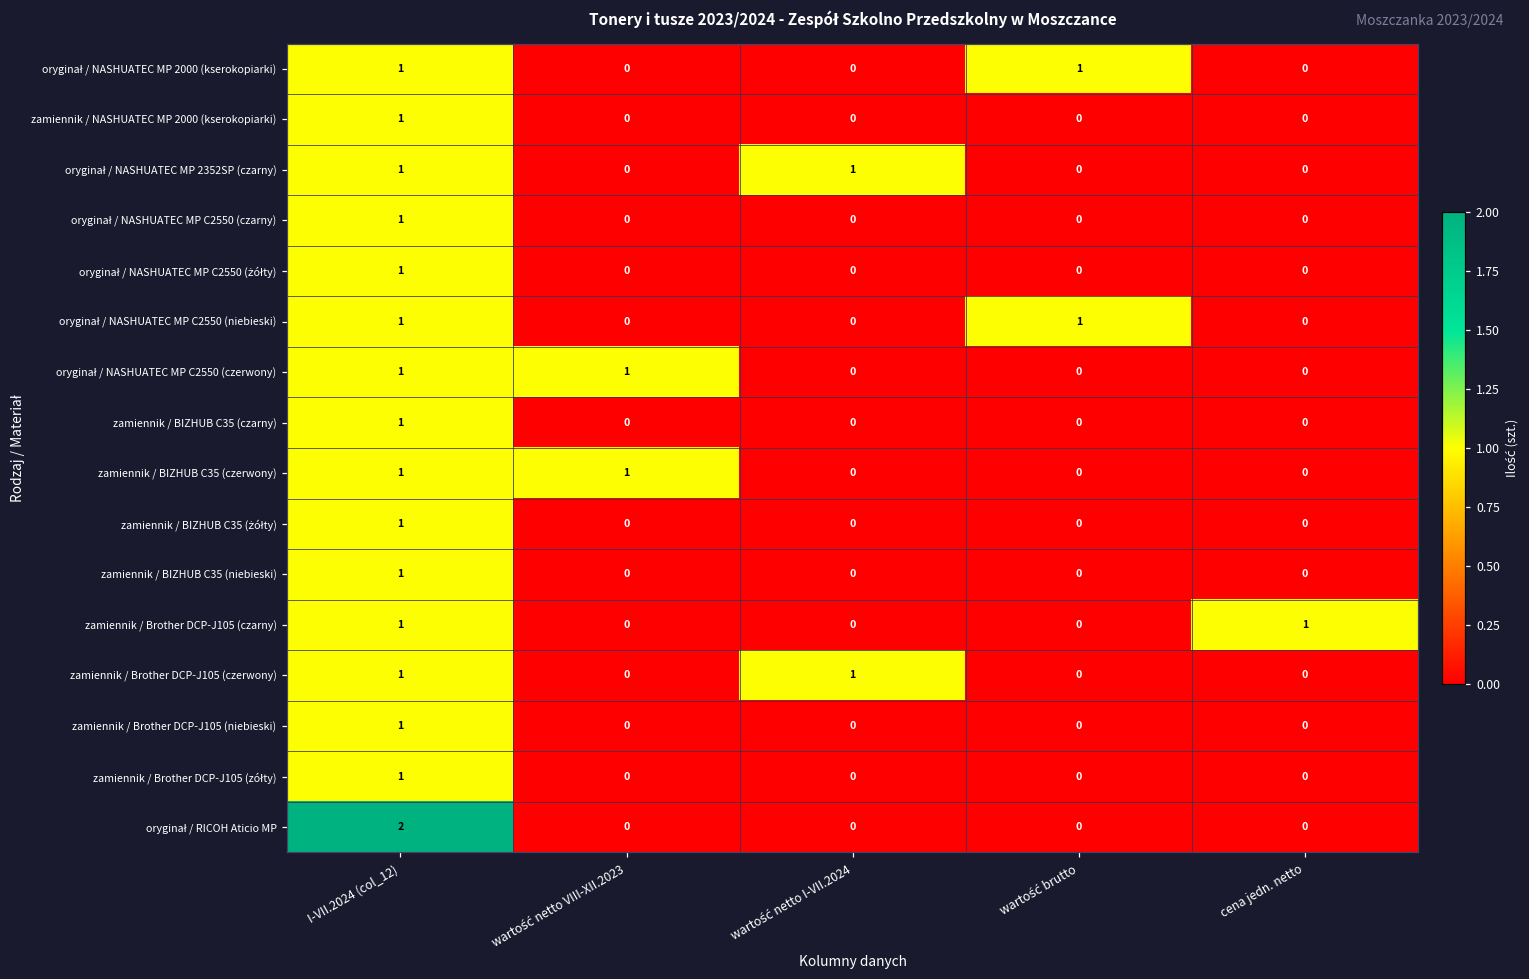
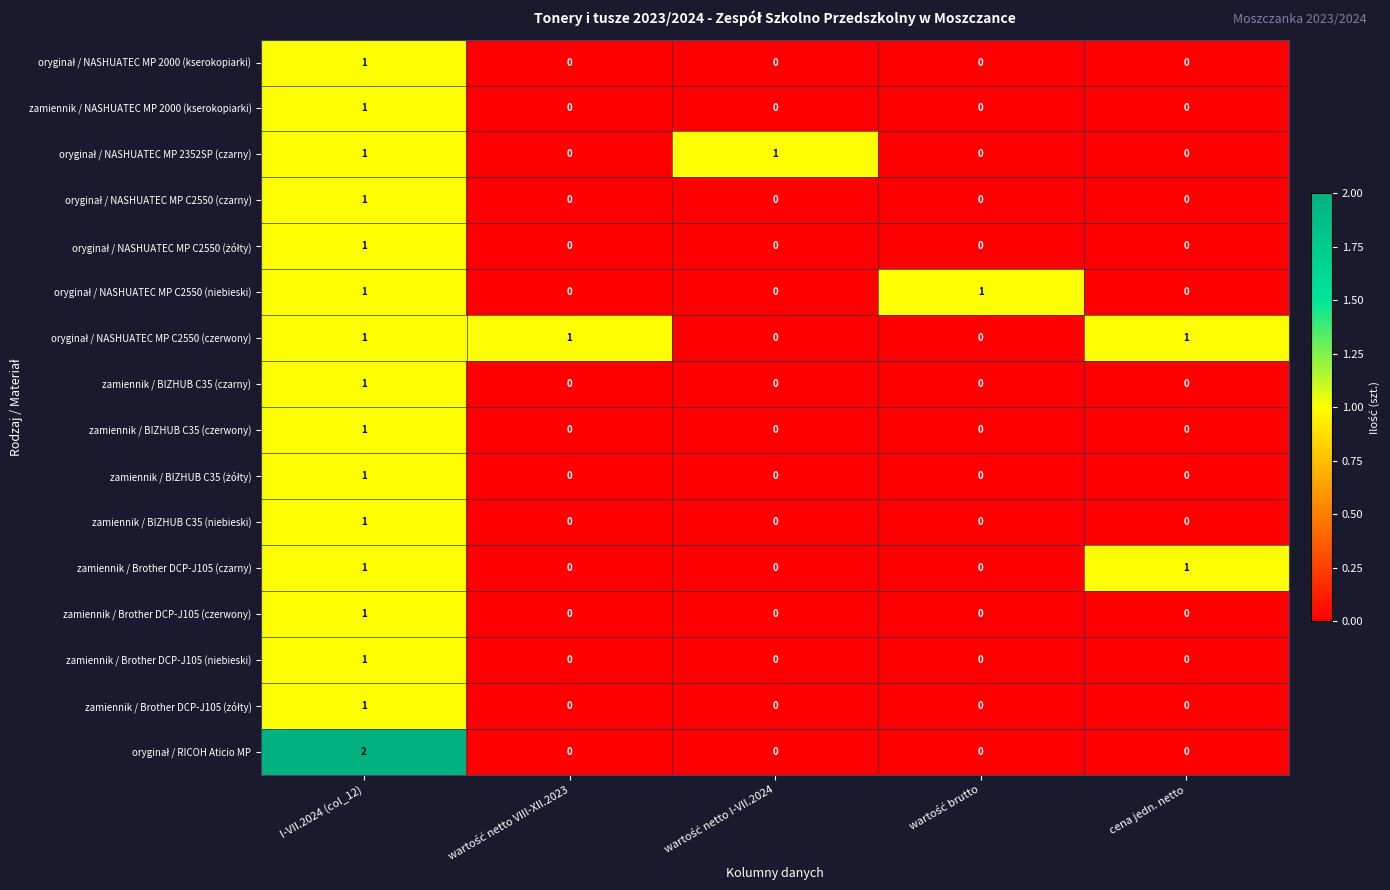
oryginał / NASHUATEC MP 2000 (kserokopiarki), wartość brutto: 1 -> 0
oryginał / NASHUATEC MP C2550 (czerwony), cena jedn. netto: 0 -> 1
zamiennik / BIZHUB C35 (czerwony), wartość netto VIII-XII.2023: 1 -> 0
zamiennik / Brother DCP-J105 (czerwony), wartość netto I-VII.2024: 1 -> 0
